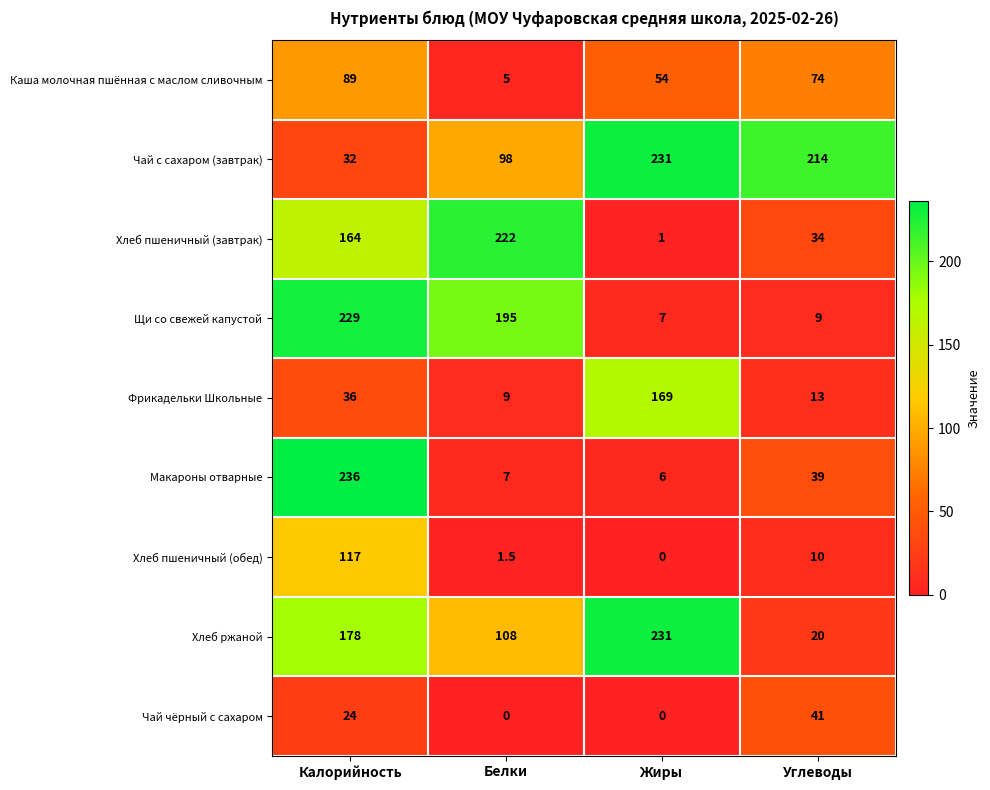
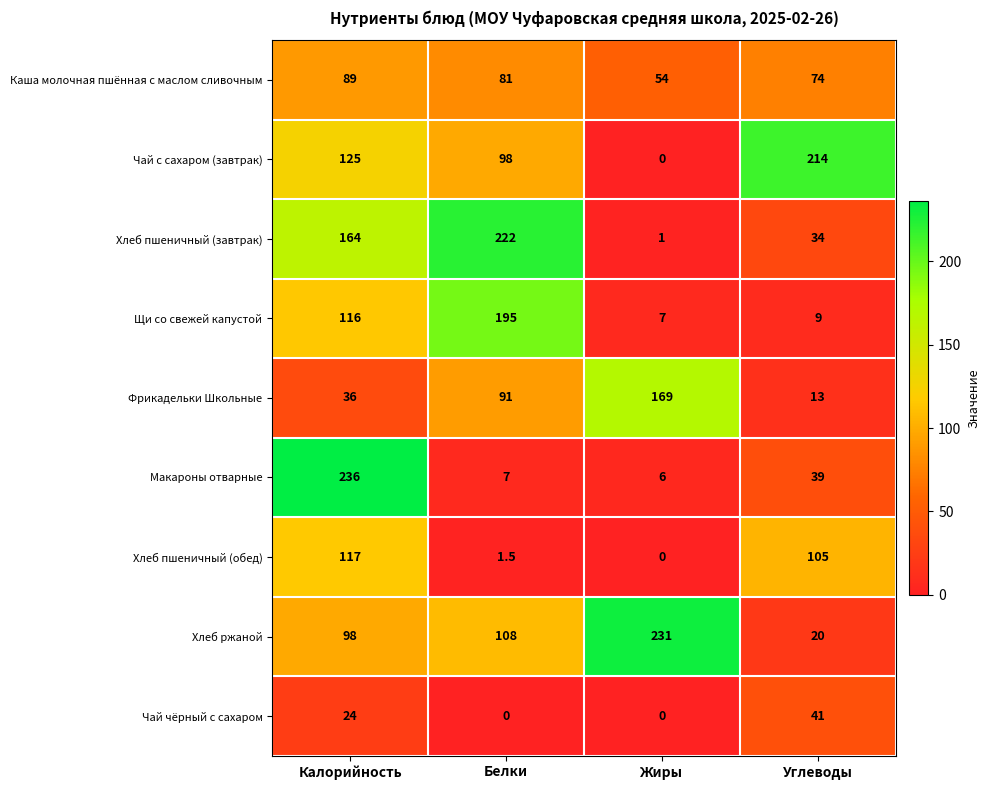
Каша молочная пшённая с маслом сливочным, Белки: 5 -> 81
Чай с сахаром (завтрак), Калорийность: 32 -> 125
Чай с сахаром (завтрак), Жиры: 231 -> 0
Щи со свежей капустой, Калорийность: 229 -> 116
Фрикадельки Школьные, Белки: 9 -> 91
Хлеб пшеничный (обед), Углеводы: 10 -> 105
Хлеб ржаной, Калорийность: 178 -> 98
